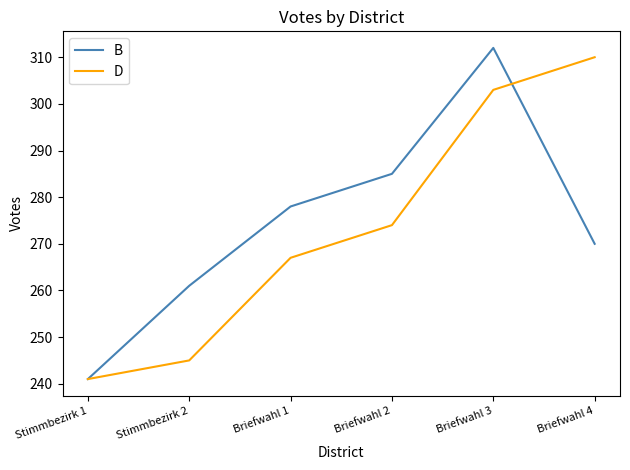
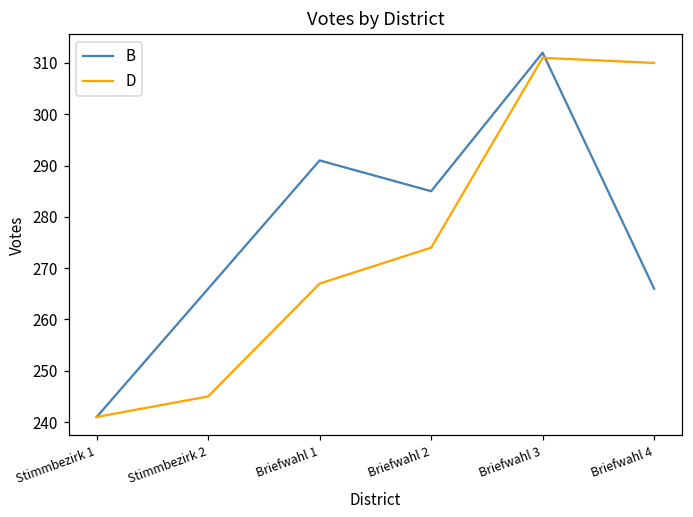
B, Stimmbezirk 2: 261 -> 266
B, Briefwahl 1: 278 -> 291
D, Briefwahl 3: 303 -> 311
B, Briefwahl 4: 270 -> 266
